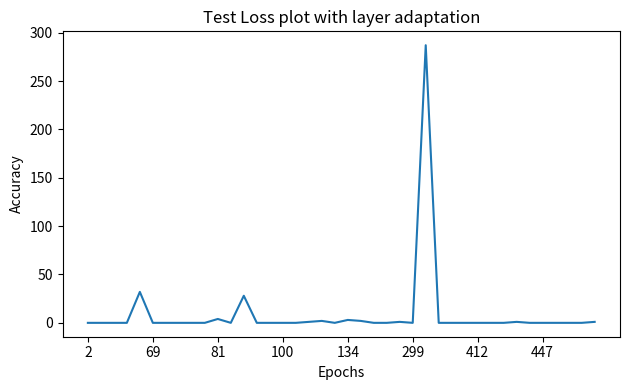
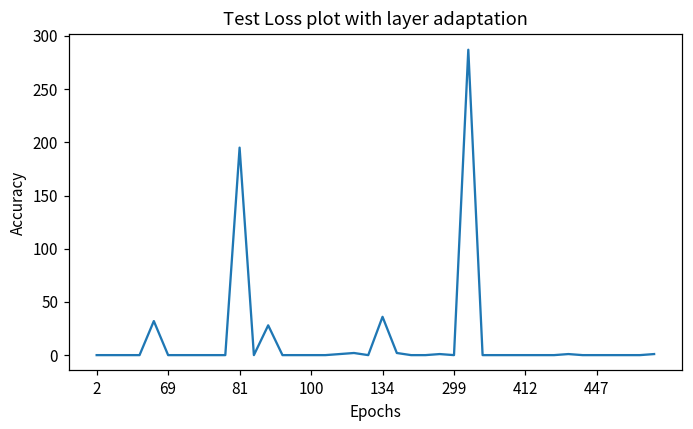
81: 0 -> 200
134: 0 -> 40
